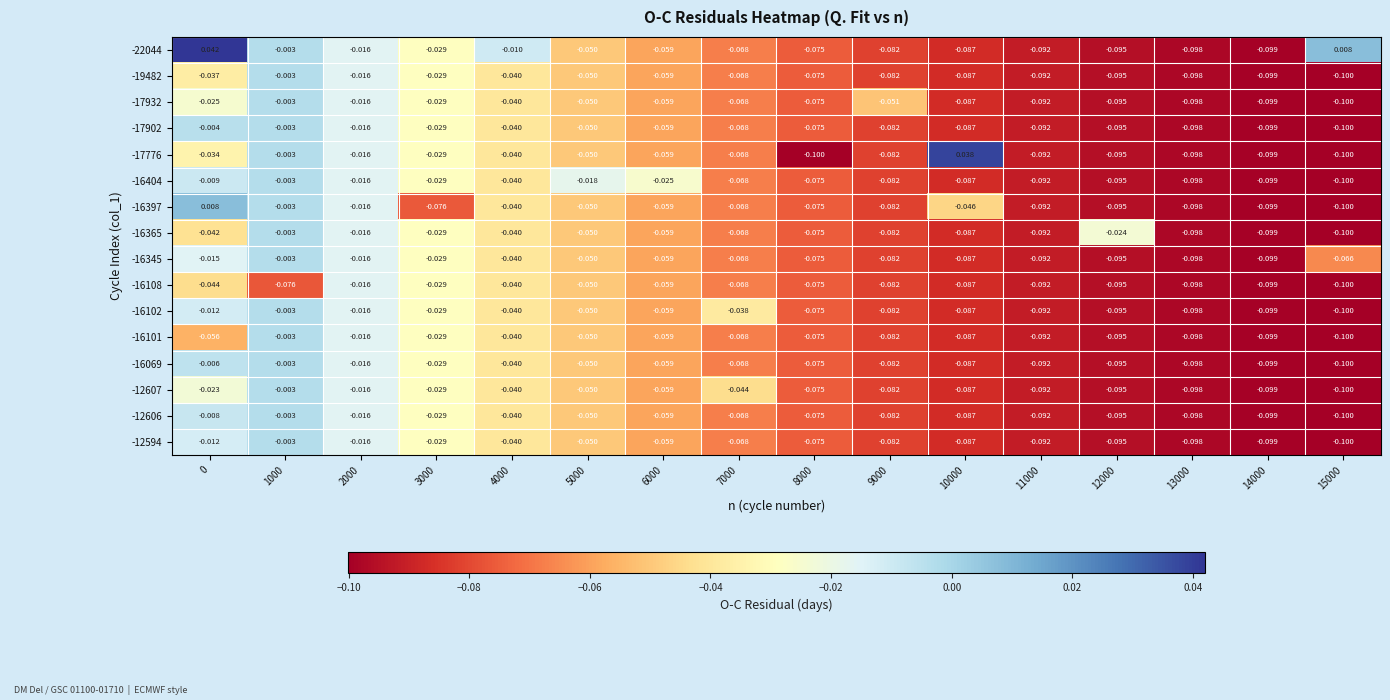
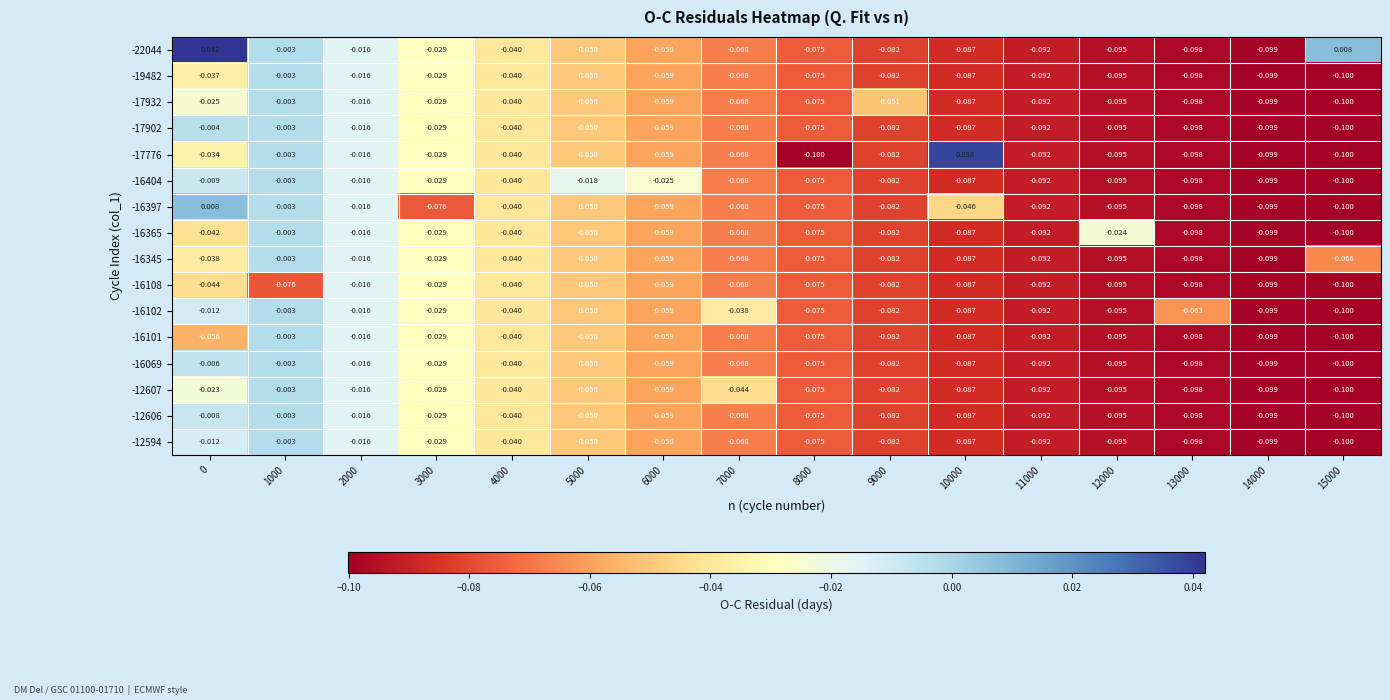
-22044, 4000: -0.010 -> -0.040
-16345, 0: -0.015 -> -0.038
-16102, 13000: -0.098 -> -0.063
